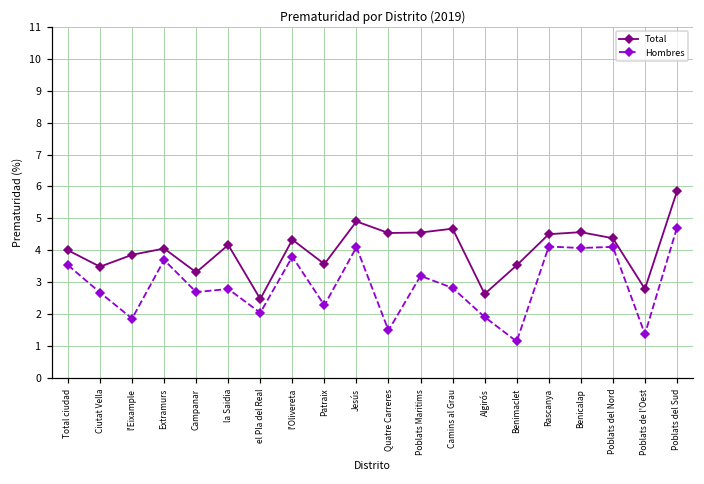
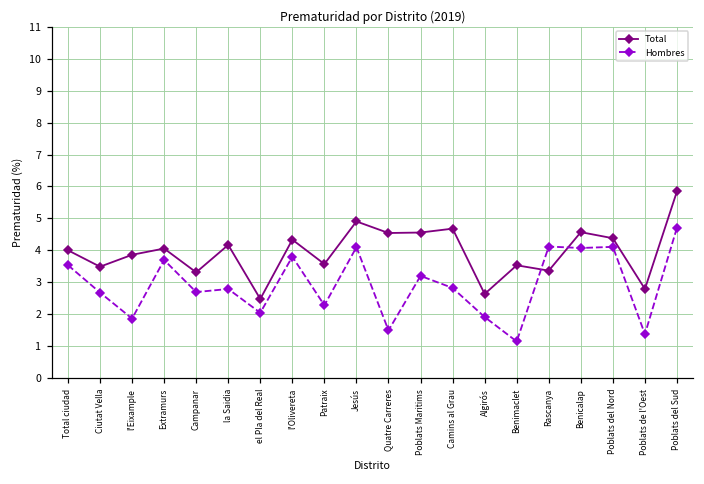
Total, Rascanya: 4.5 -> 3.4
